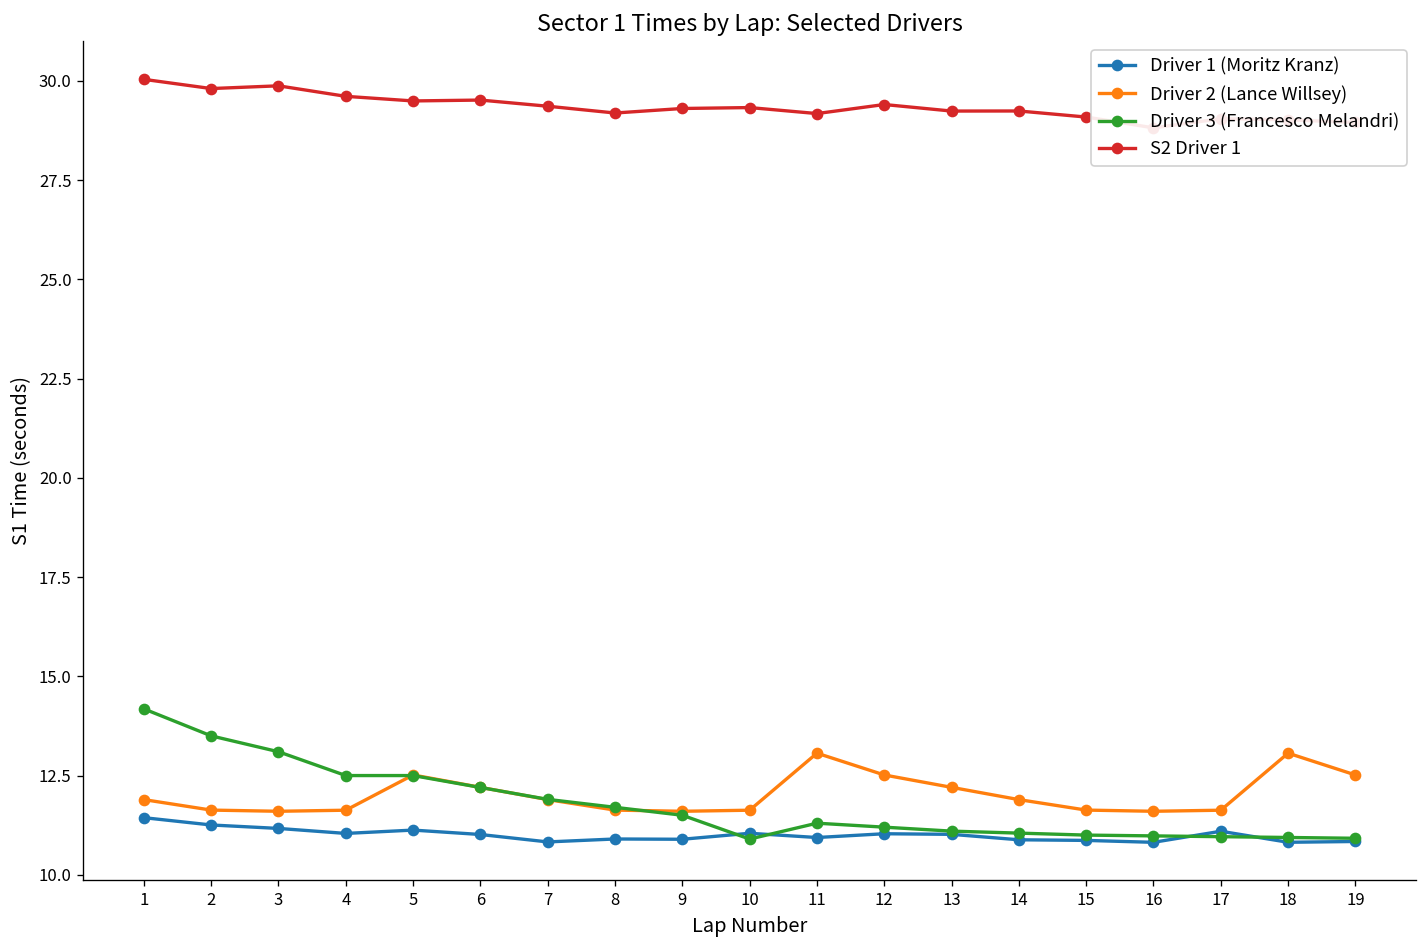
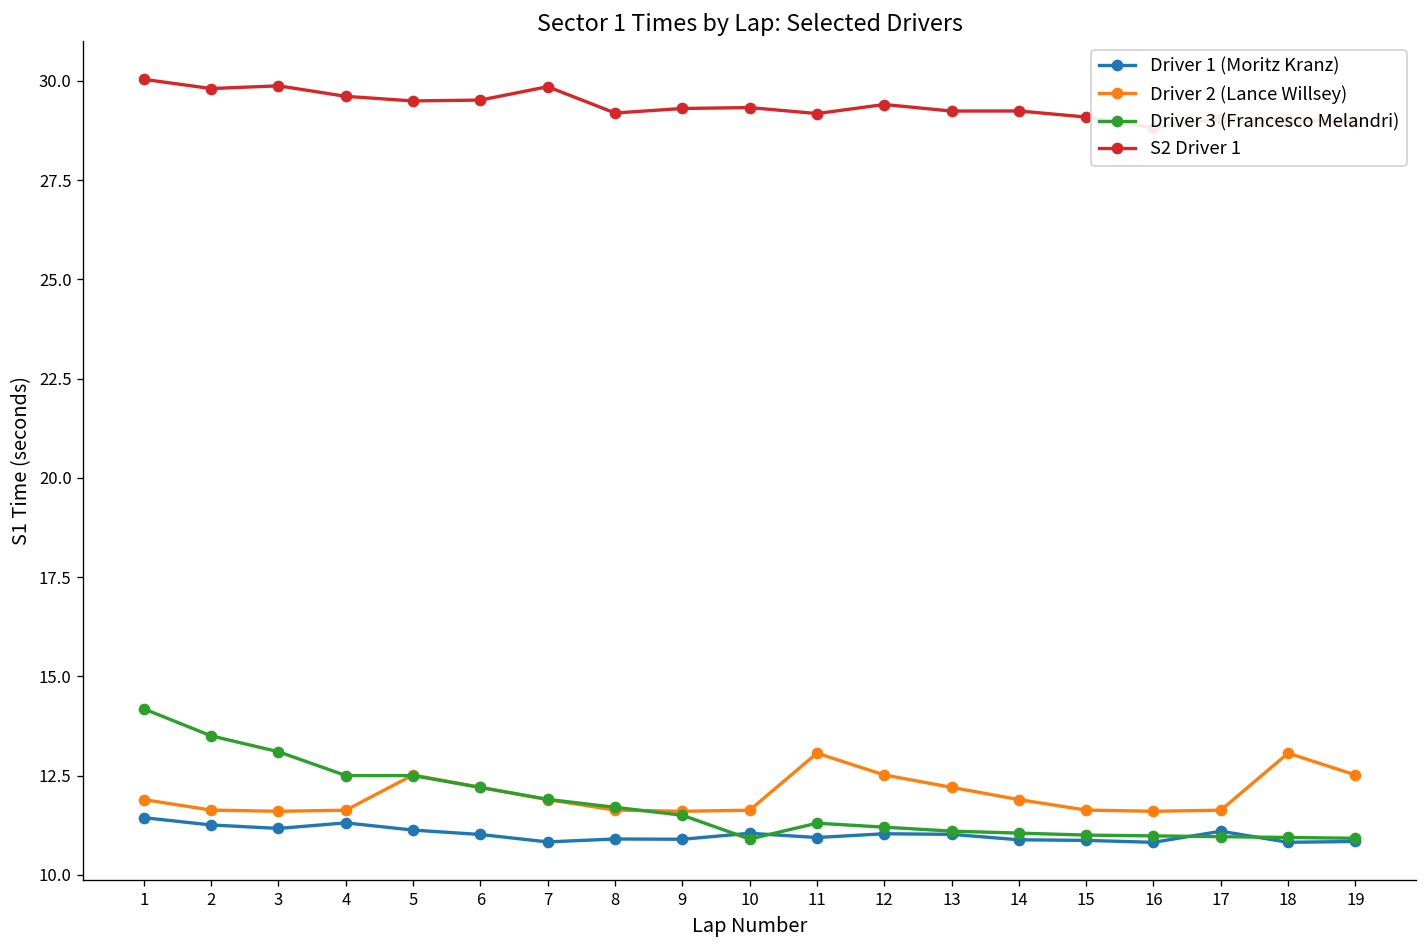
Driver 1 (Moritz Kranz), 4: 11.0 -> 11.3
S2 Driver 1, 7: 29.4 -> 29.9
